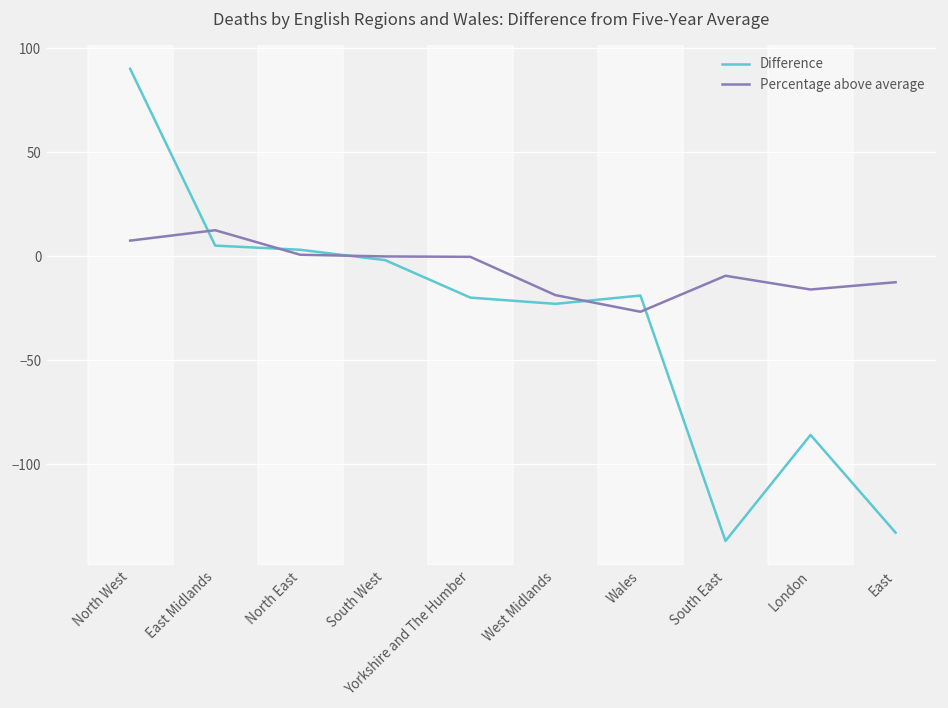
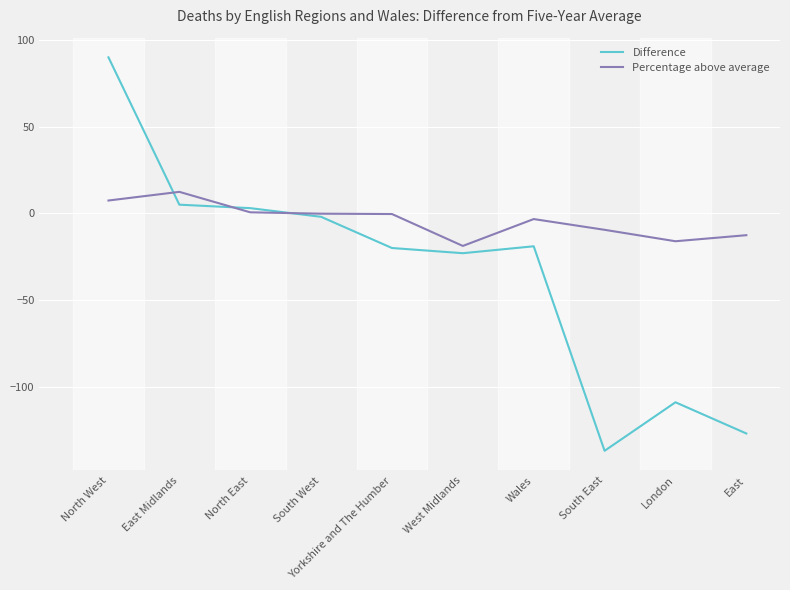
Percentage above average, Wales: -27 -> -3
Difference, London: -86 -> -109
Difference, East: -133 -> -127
